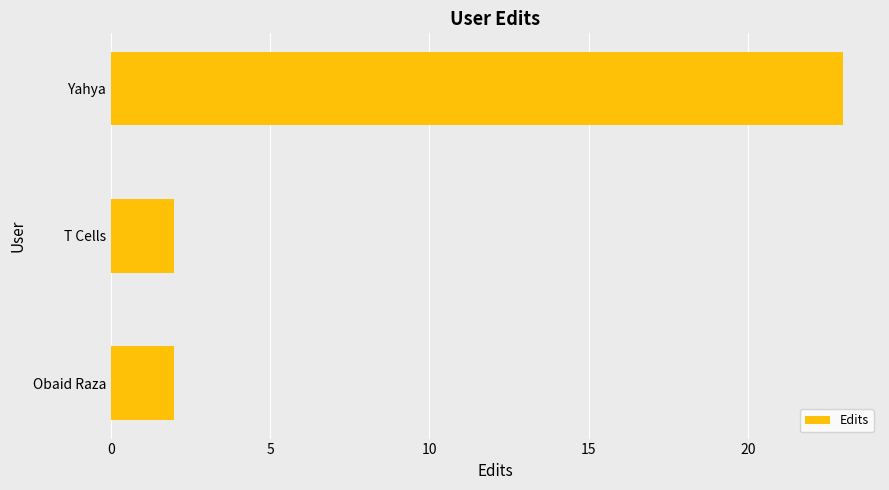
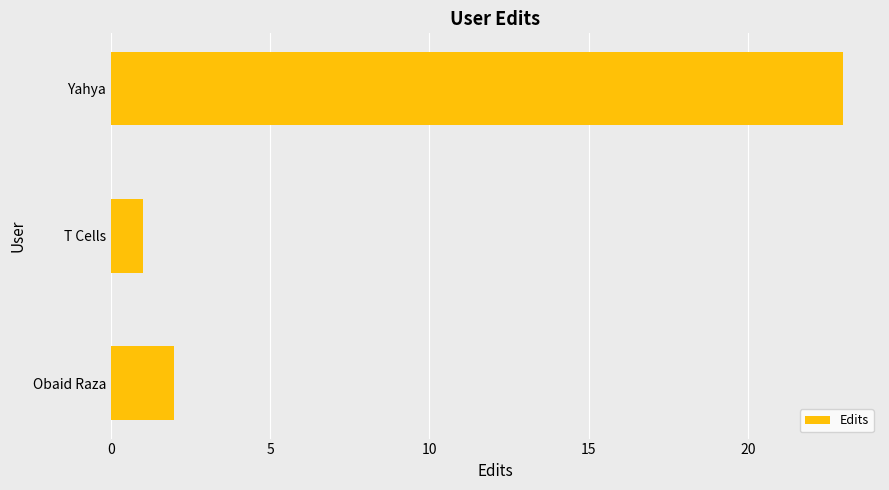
T Cells: 2 -> 1
